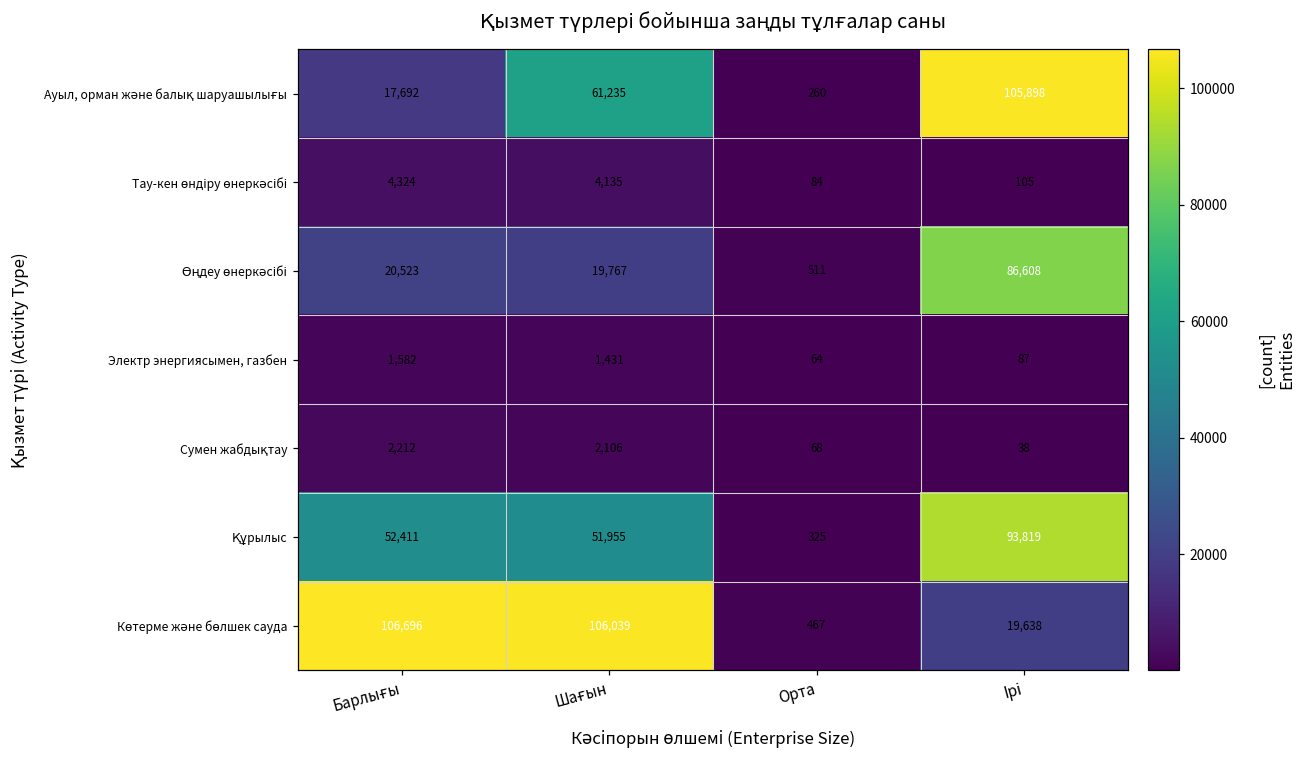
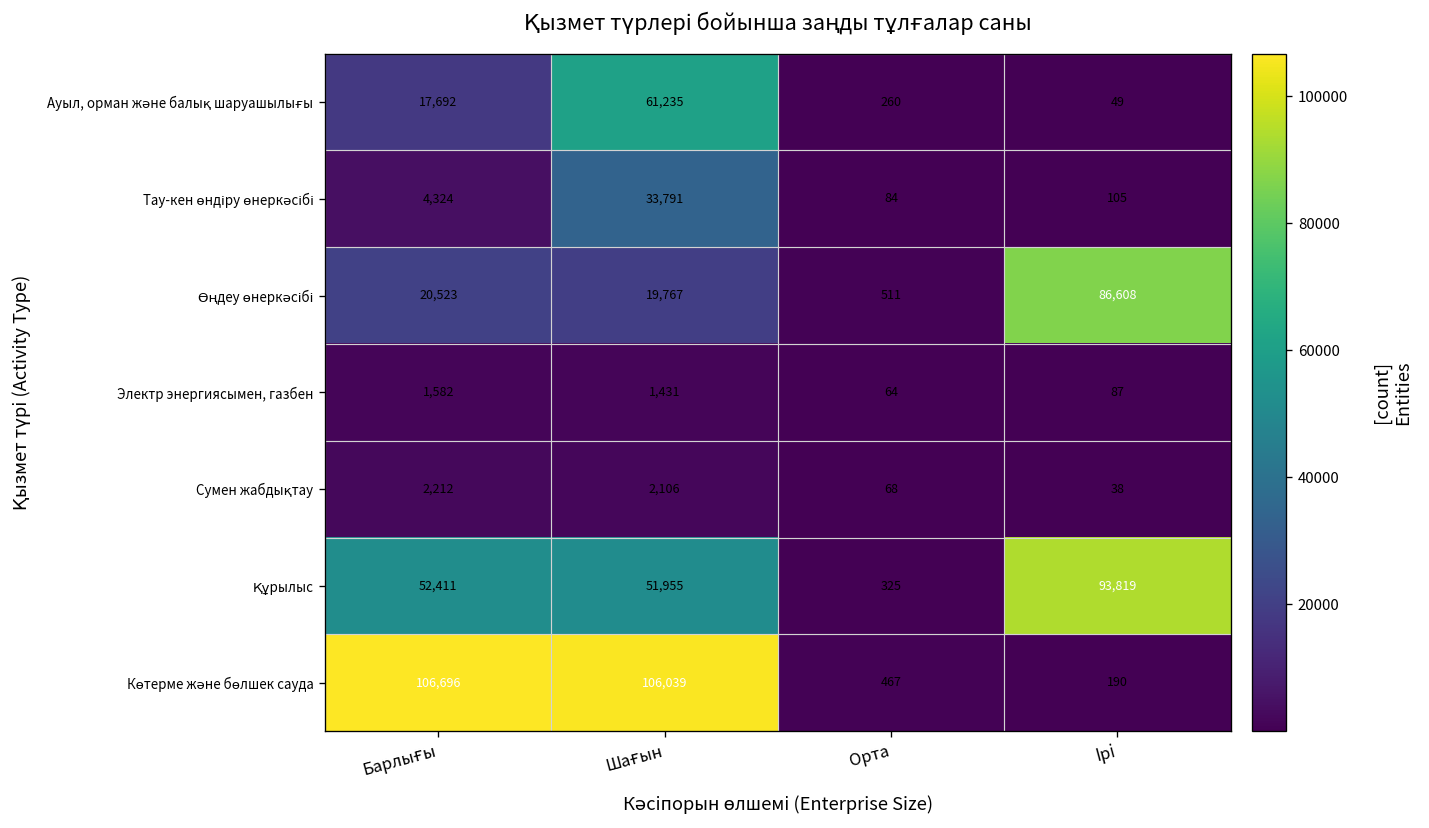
Ауыл, орман және балық шаруашылығы, Ірі: 105,898 -> 49
Тау-кен өндіру өнеркәсібі, Шағын: 4,135 -> 33,791
Көтерме және бөлшек сауда, Ірі: 19,638 -> 190
